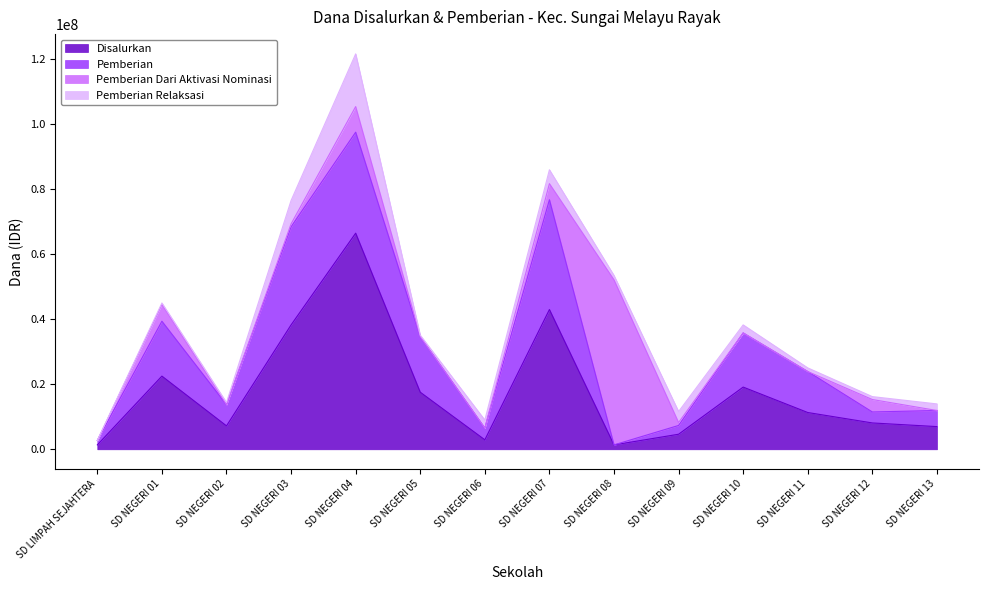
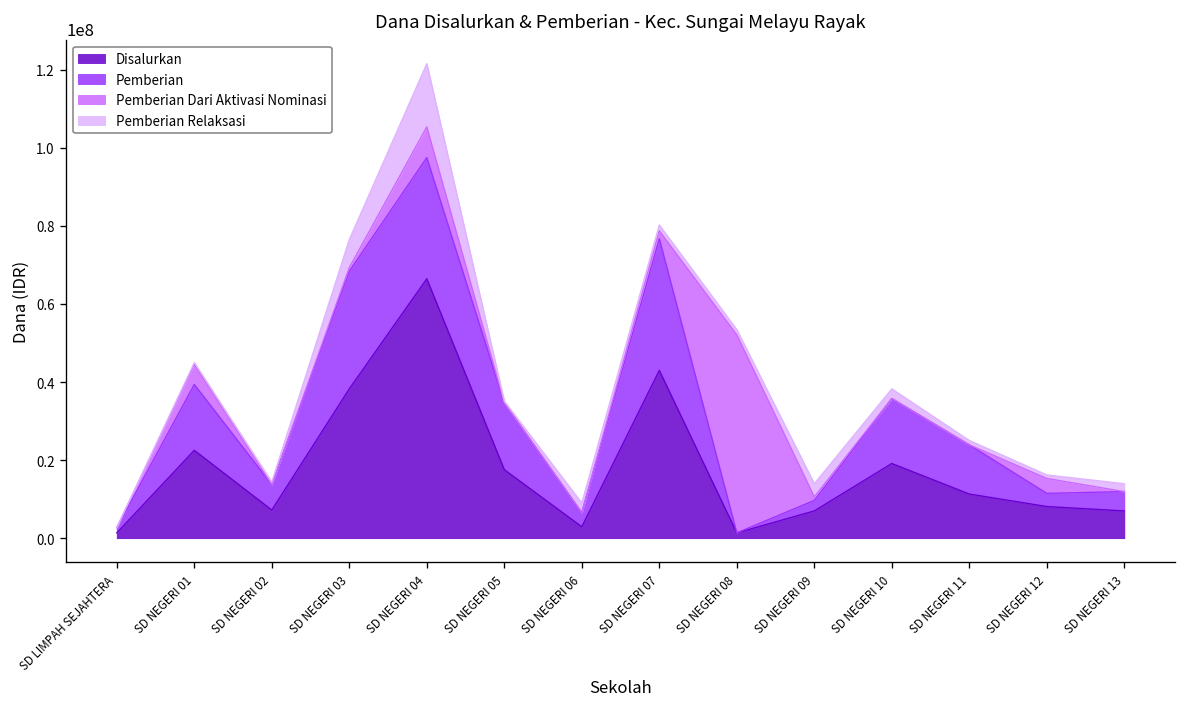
Pemberian Dari Aktivasi Nominasi, SD NEGERI 07: 5000000 -> 2000000
Pemberian Relaksasi, SD NEGERI 07: 4000000 -> 2000000
Disalurkan, SD NEGERI 09: 5000000 -> 7000000
